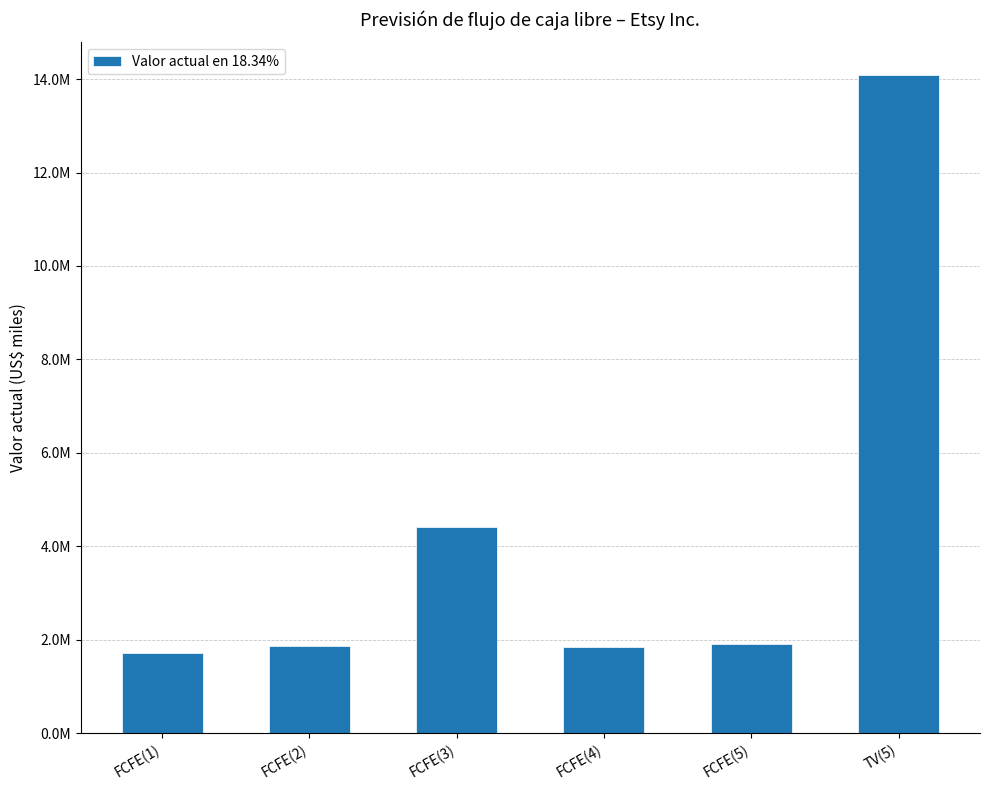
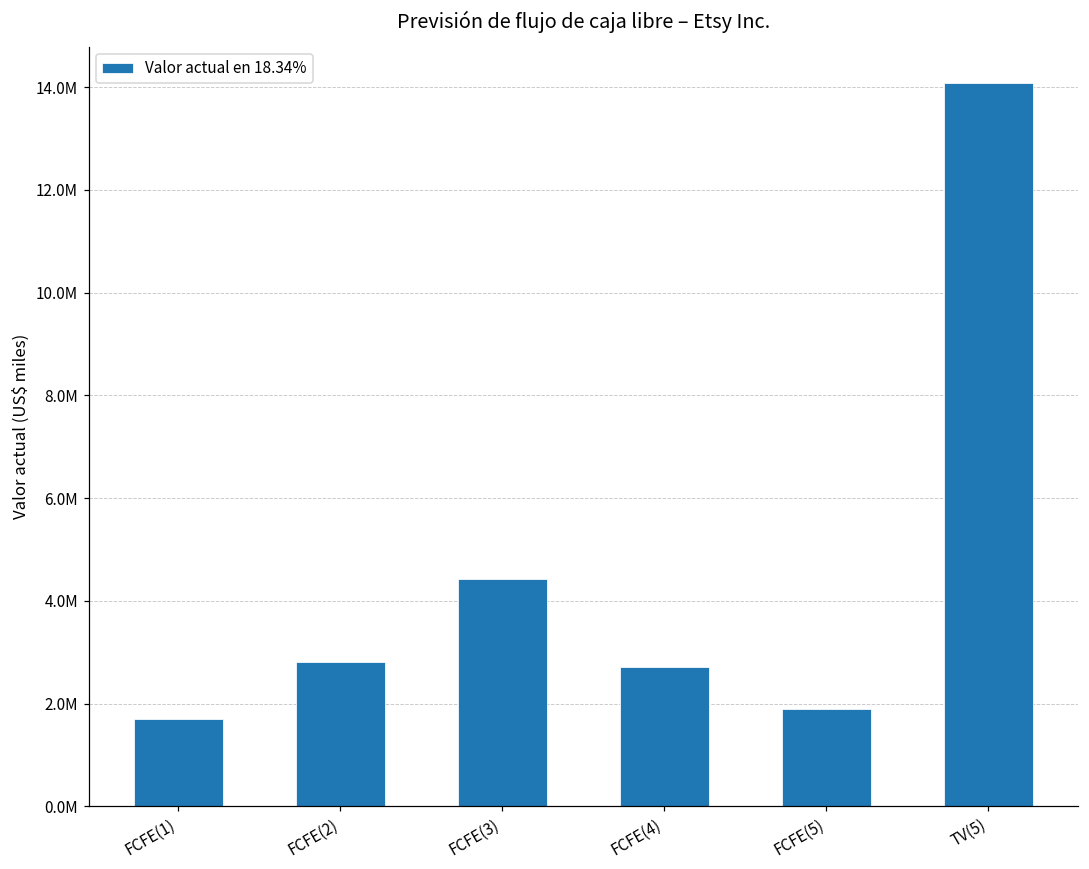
FCFE(2): 1900000 -> 2800000
FCFE(4): 1800000 -> 2700000
